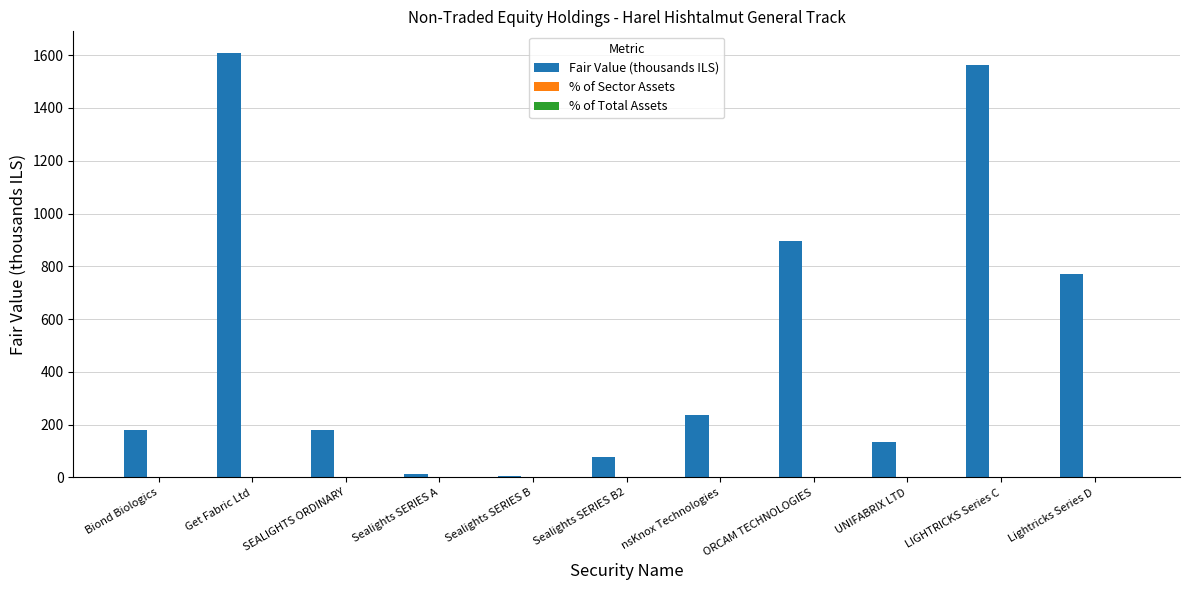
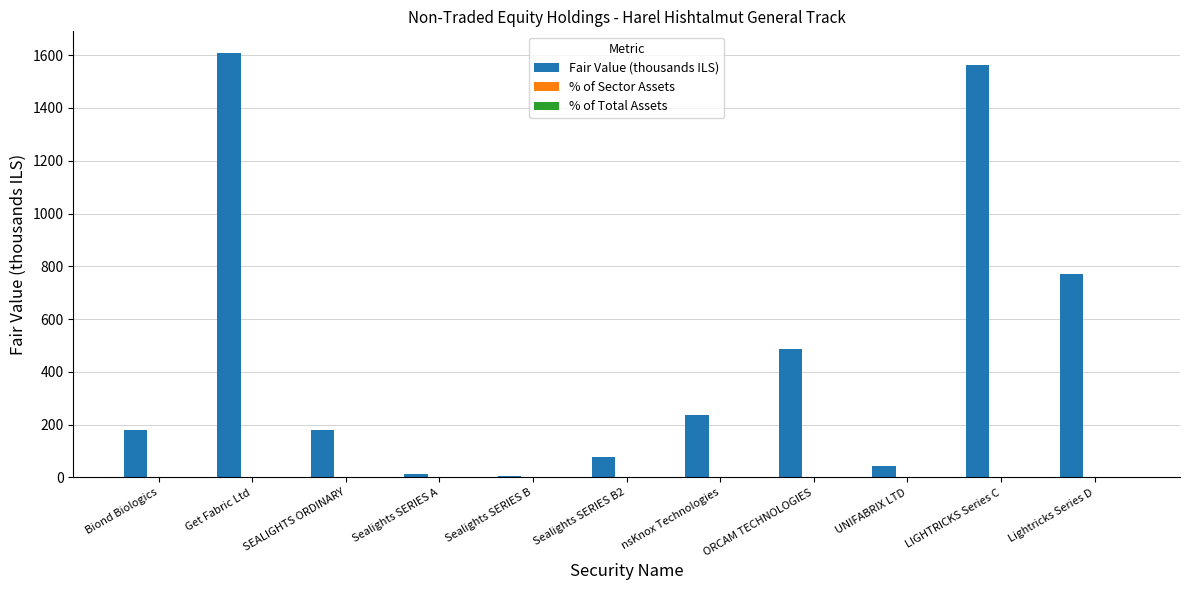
Fair Value (thousands ILS), ORCAM TECHNOLOGIES: 900 -> 490
Fair Value (thousands ILS), UNIFABRIX LTD: 130 -> 40
